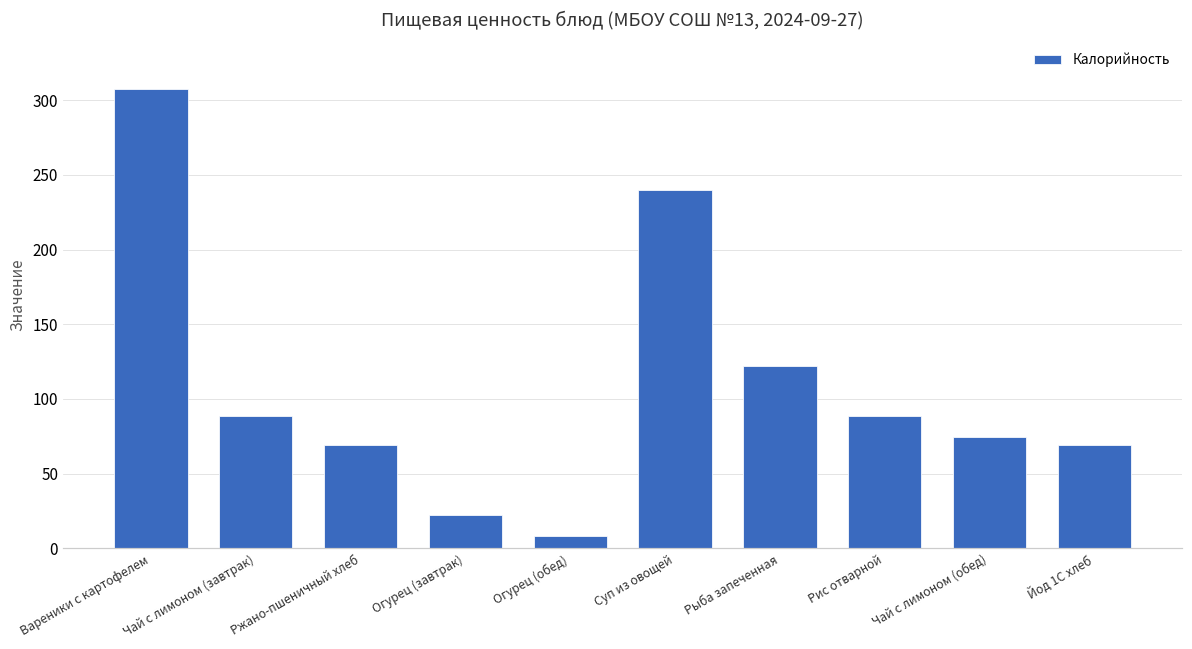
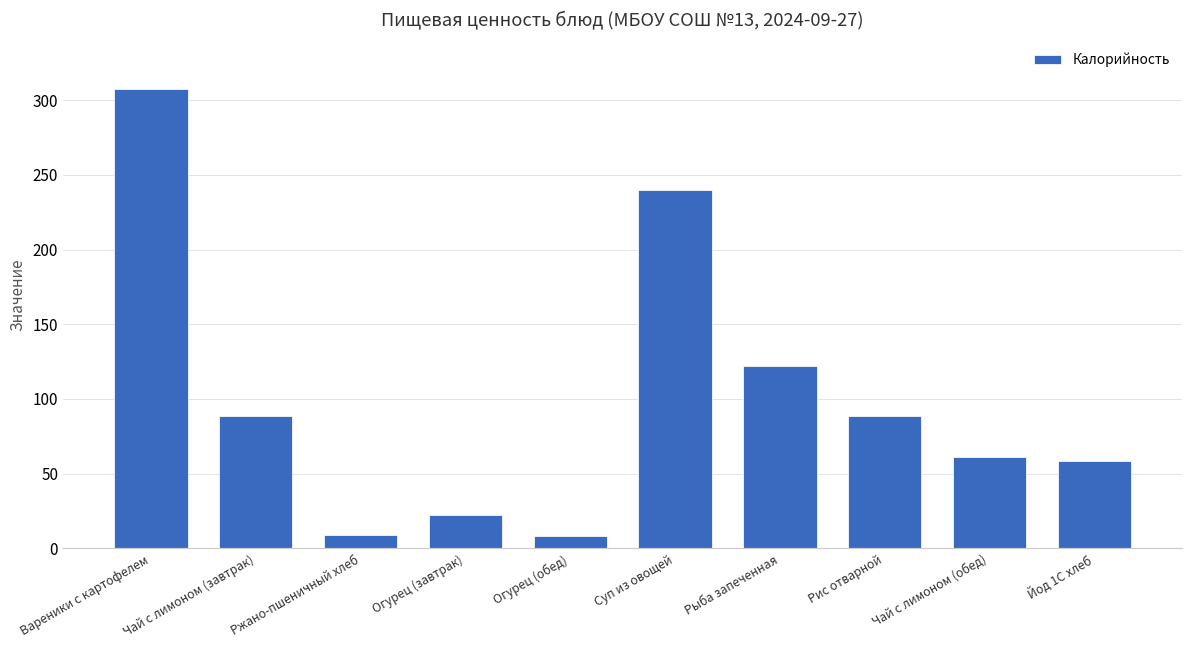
Ржано-пшеничный хлеб: 69 -> 9
Чай с лимоном (обед): 75 -> 61
Йод 1С хлеб: 69 -> 59
